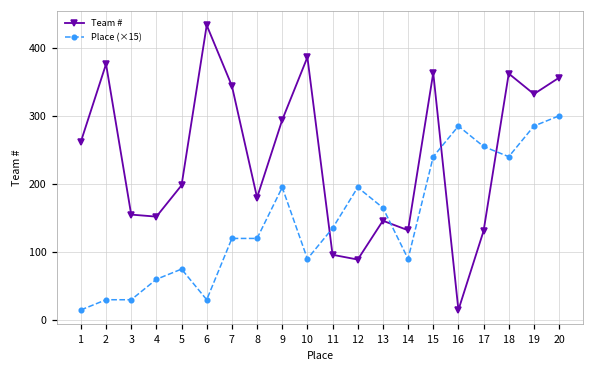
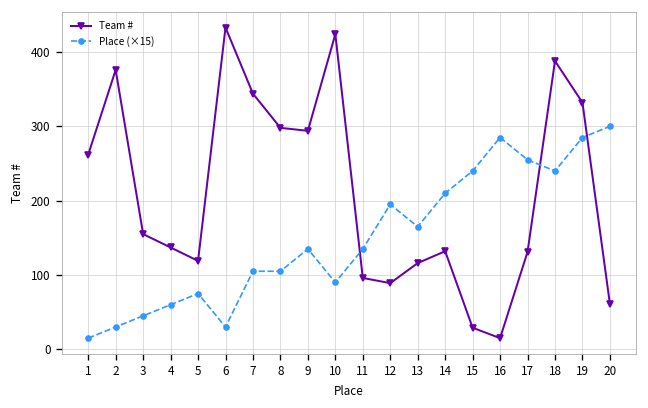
Place (×15), 3: 30 -> 50
Team #, 4: 150 -> 140
Team #, 5: 200 -> 120
Place (×15), 7: 120 -> 110
Team #, 8: 180 -> 300
Place (×15), 8: 120 -> 110
Place (×15), 9: 200 -> 140
Team #, 10: 390 -> 420
Team #, 13: 150 -> 120
Place (×15), 14: 90 -> 210
Team #, 15: 360 -> 30
Team #, 18: 360 -> 390
Team #, 20: 360 -> 60
